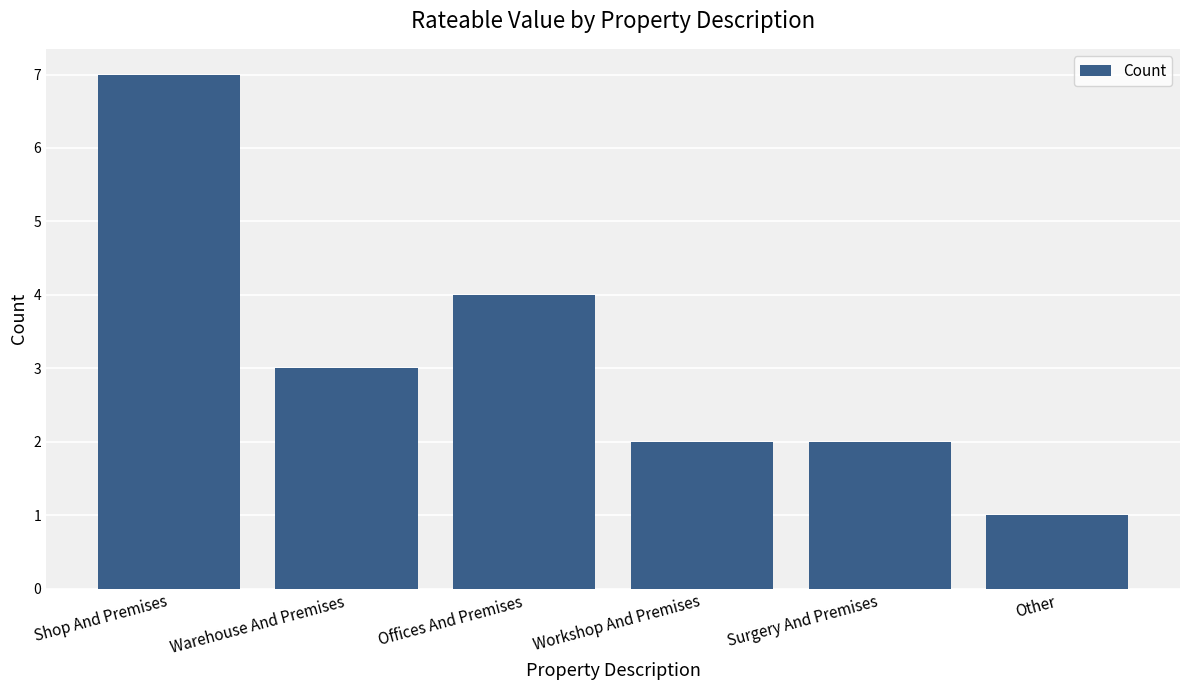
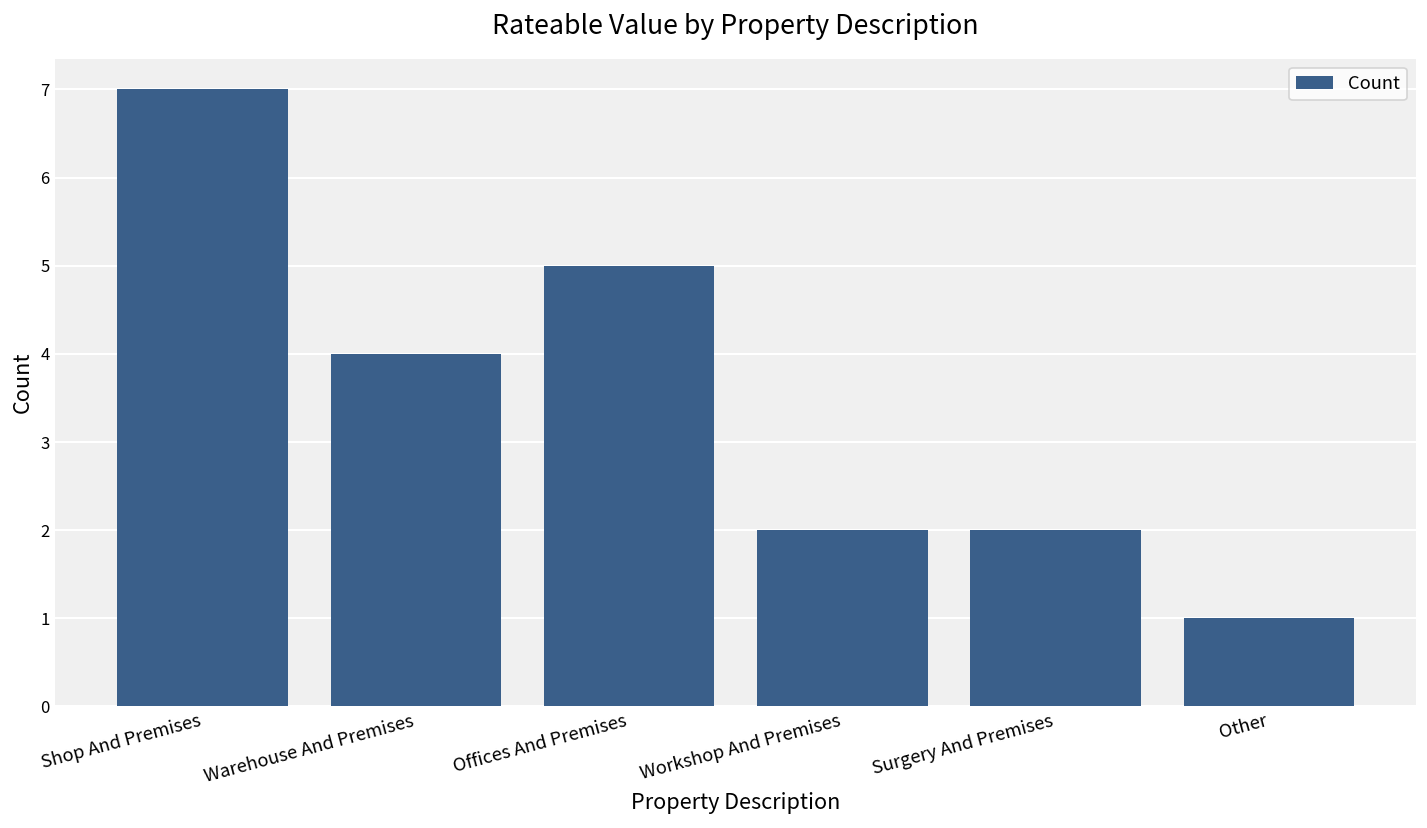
Warehouse And Premises: 3 -> 4
Offices And Premises: 4 -> 5
